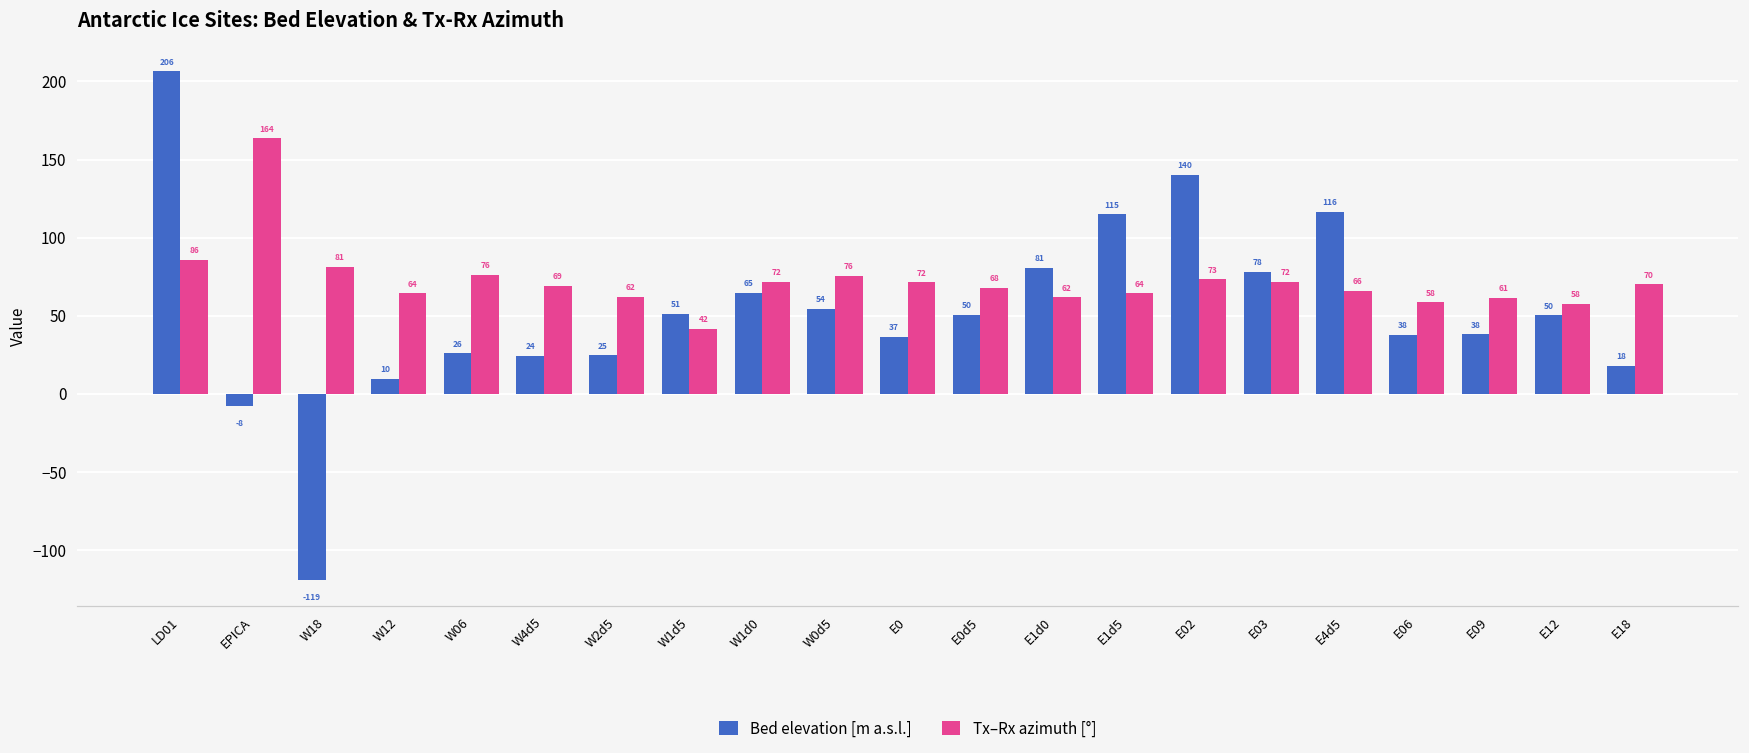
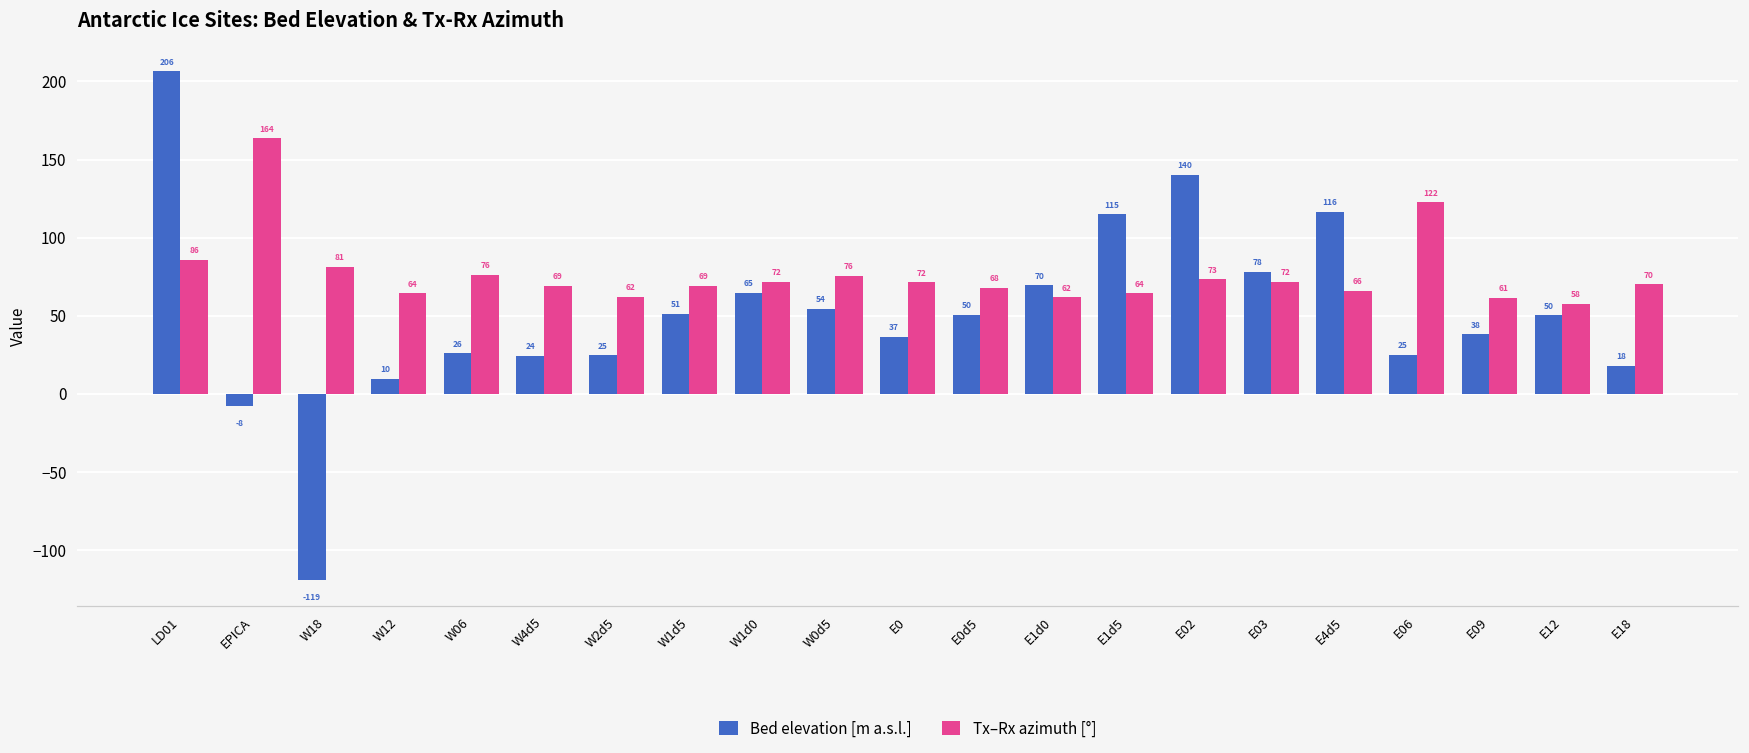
Tx–Rx azimuth [°], W1d5: 42 -> 69
Bed elevation [m a.s.l.], E1d0: 81 -> 70
Bed elevation [m a.s.l.], E06: 38 -> 25
Tx–Rx azimuth [°], E06: 58 -> 122
